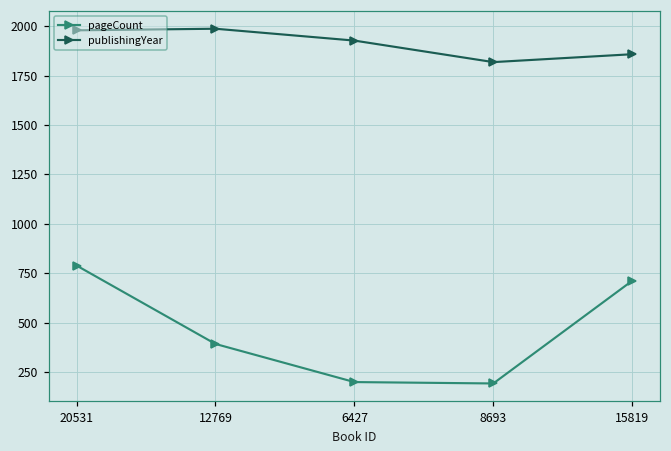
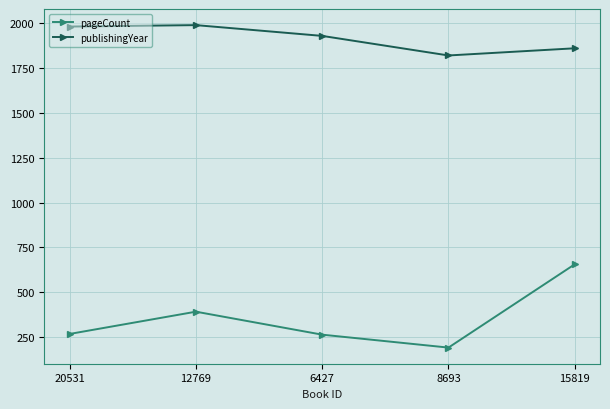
pageCount, 20531: 790 -> 270
pageCount, 6427: 200 -> 260
pageCount, 15819: 710 -> 660
